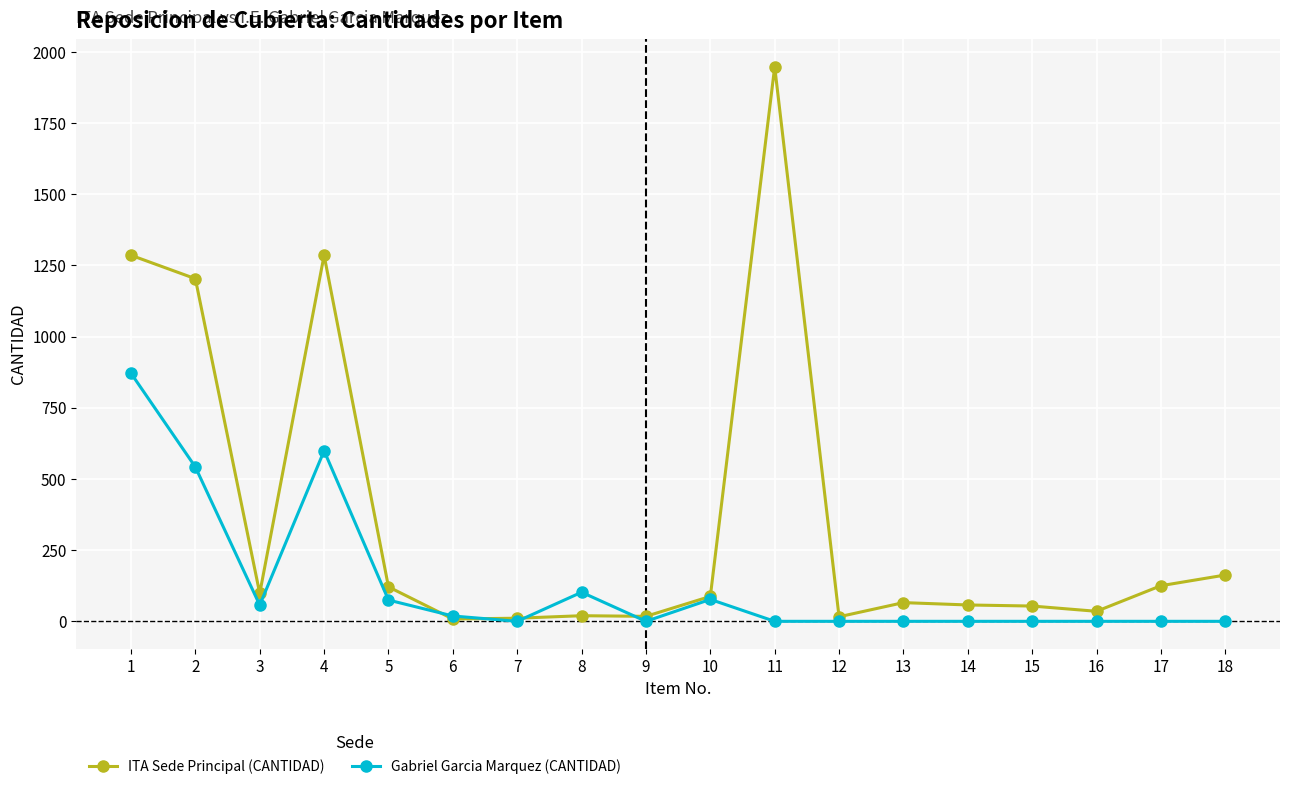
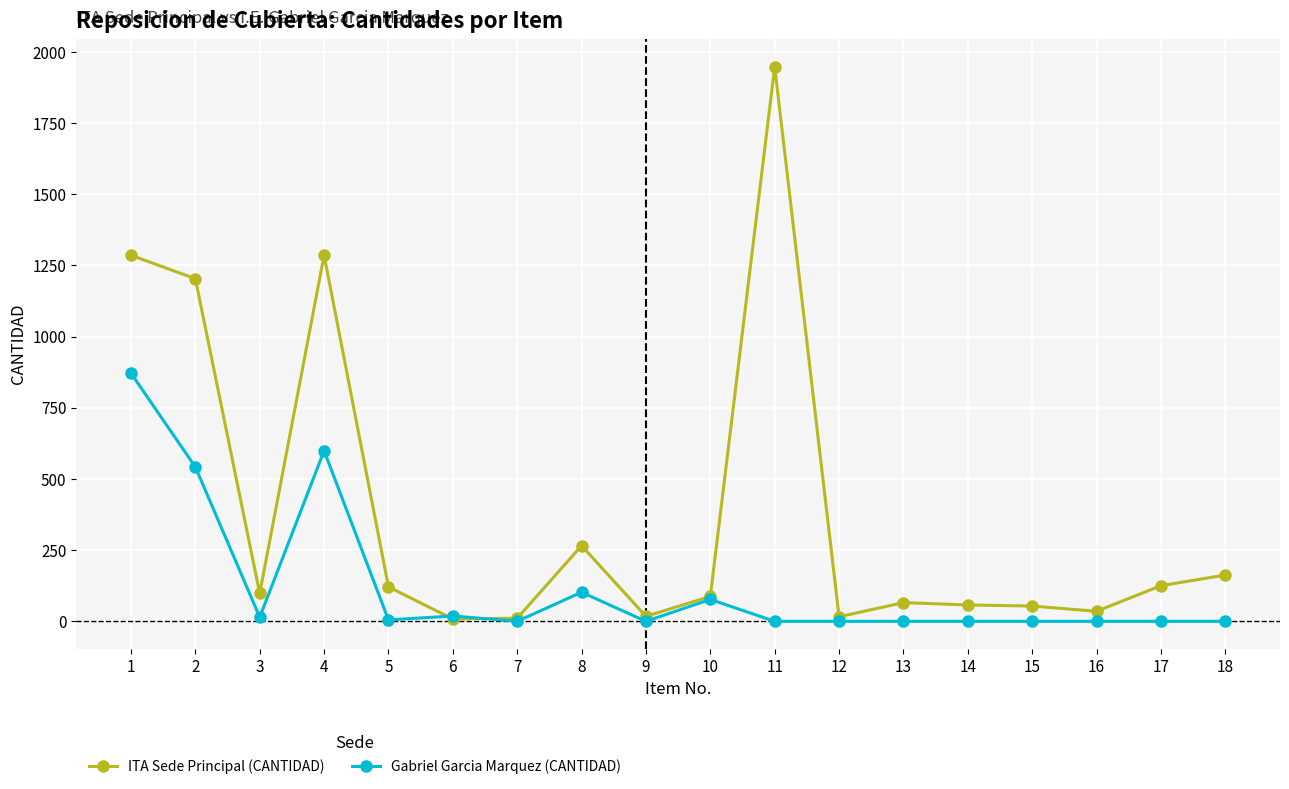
Gabriel Garcia Marquez (CANTIDAD), 3: 60 -> 10
Gabriel Garcia Marquez (CANTIDAD), 5: 70 -> 0
ITA Sede Principal (CANTIDAD), 8: 20 -> 270
